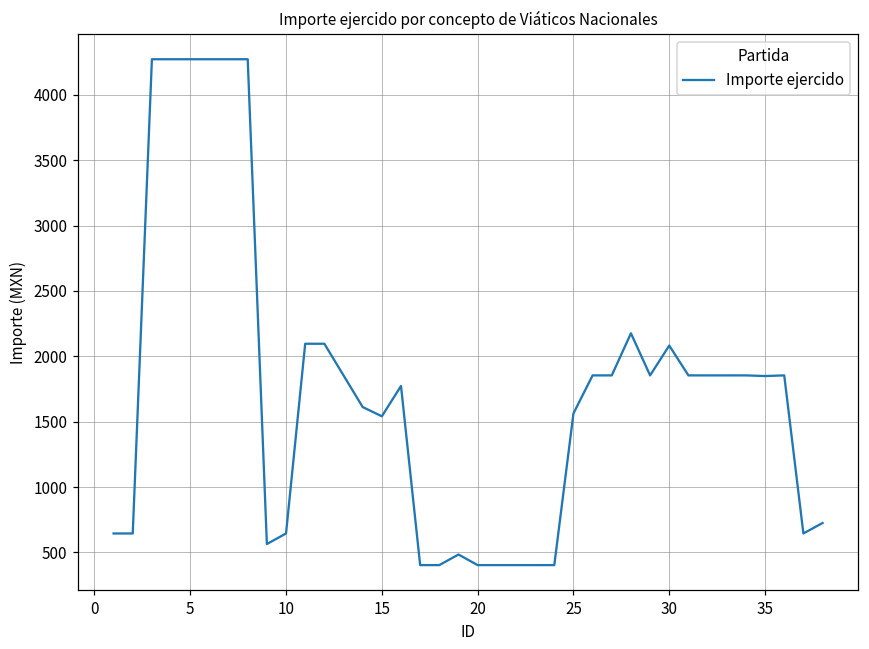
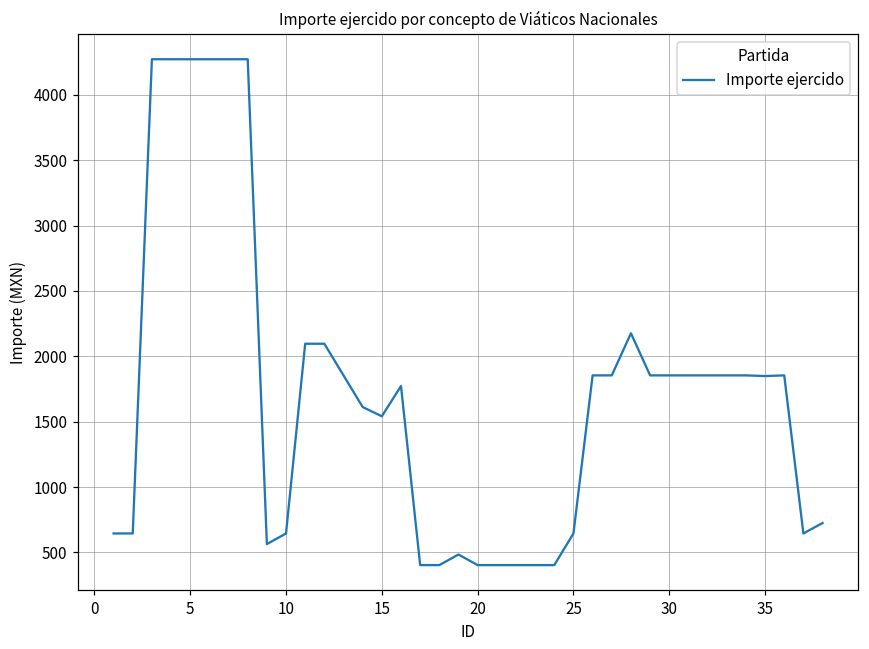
25: 1560 -> 650
30: 2080 -> 1850
